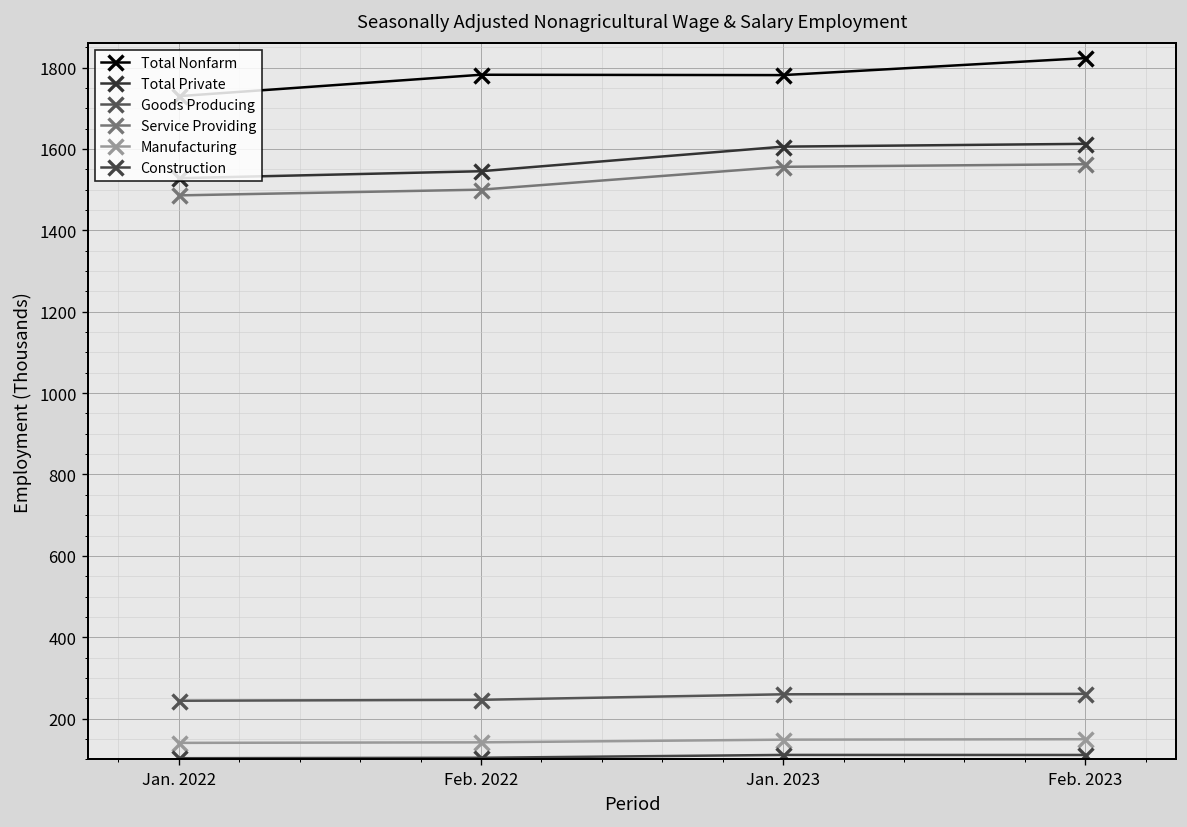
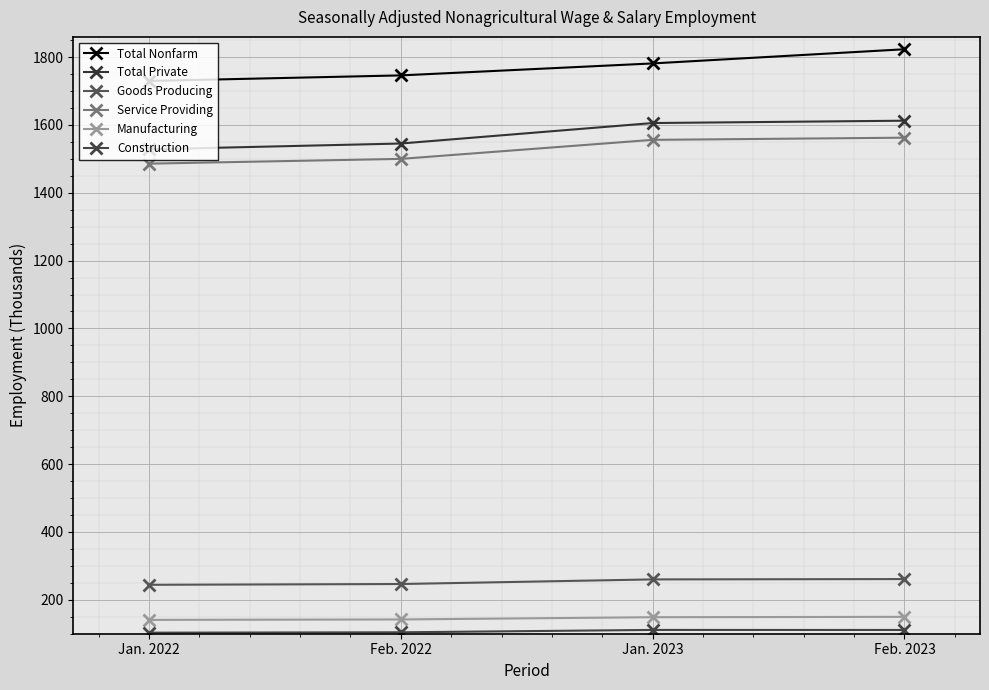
Total Nonfarm, Feb. 2022: 1780 -> 1750
